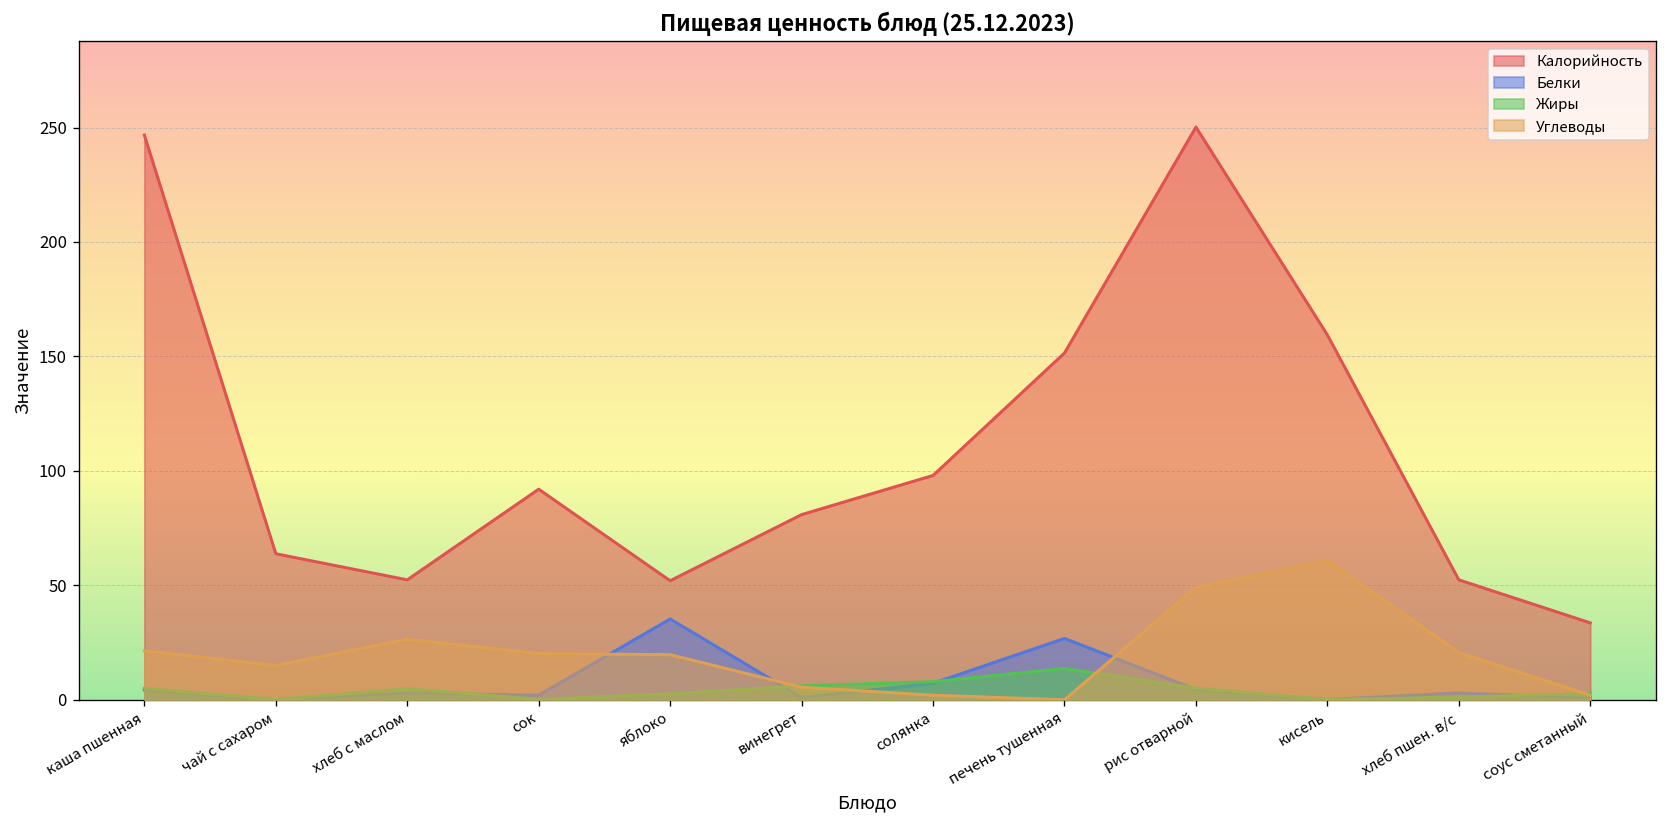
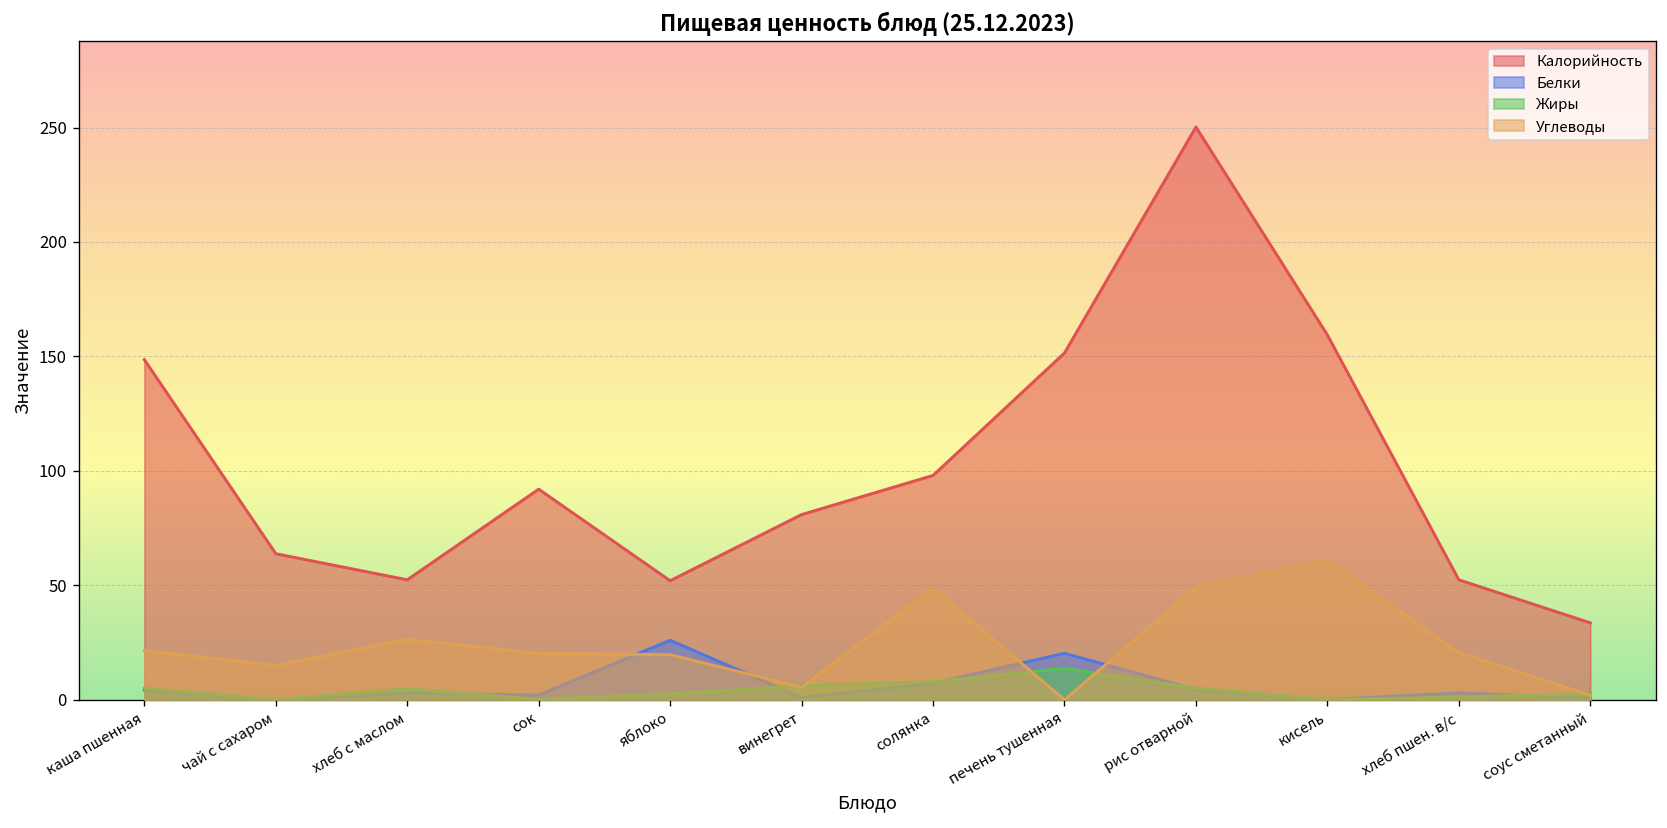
Калорийность, каша пшенная: 247 -> 149
Белки, яблоко: 35 -> 26
Углеводы, солянка: 2 -> 49
Белки, печень тушенная: 27 -> 20
